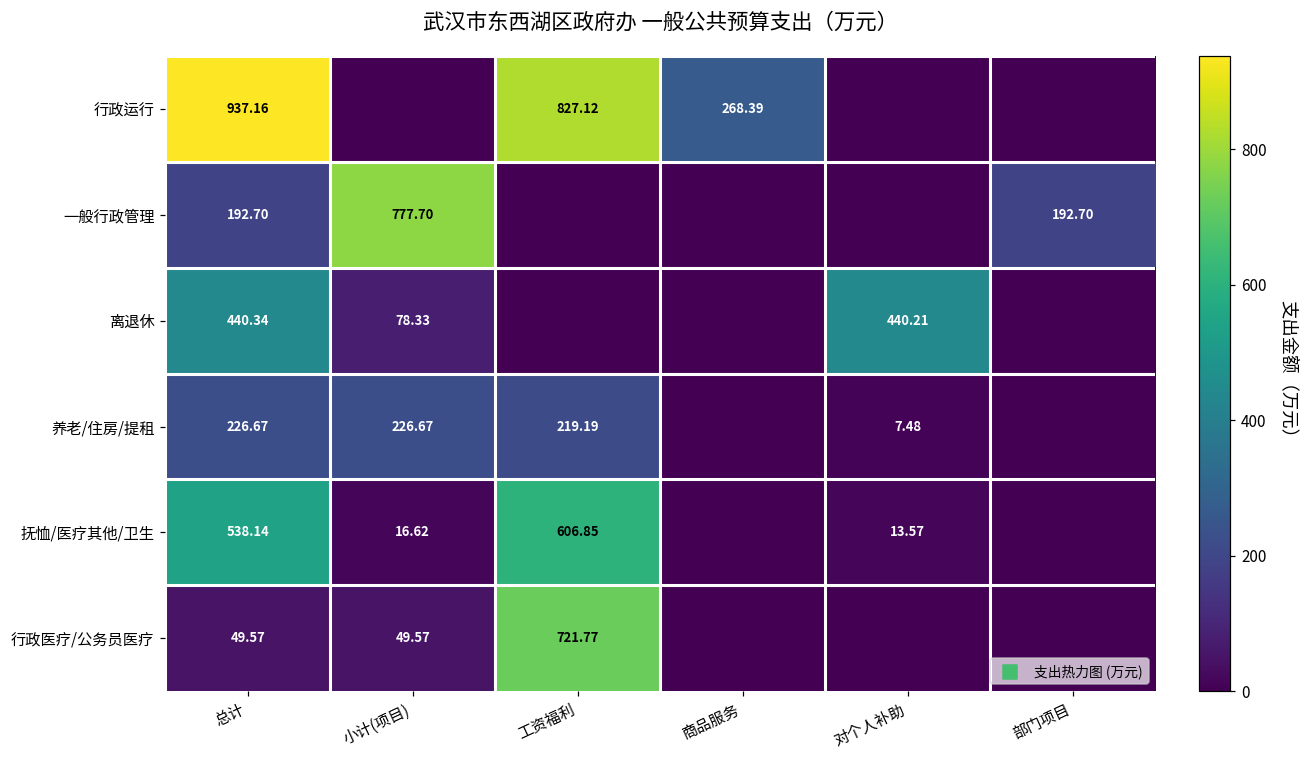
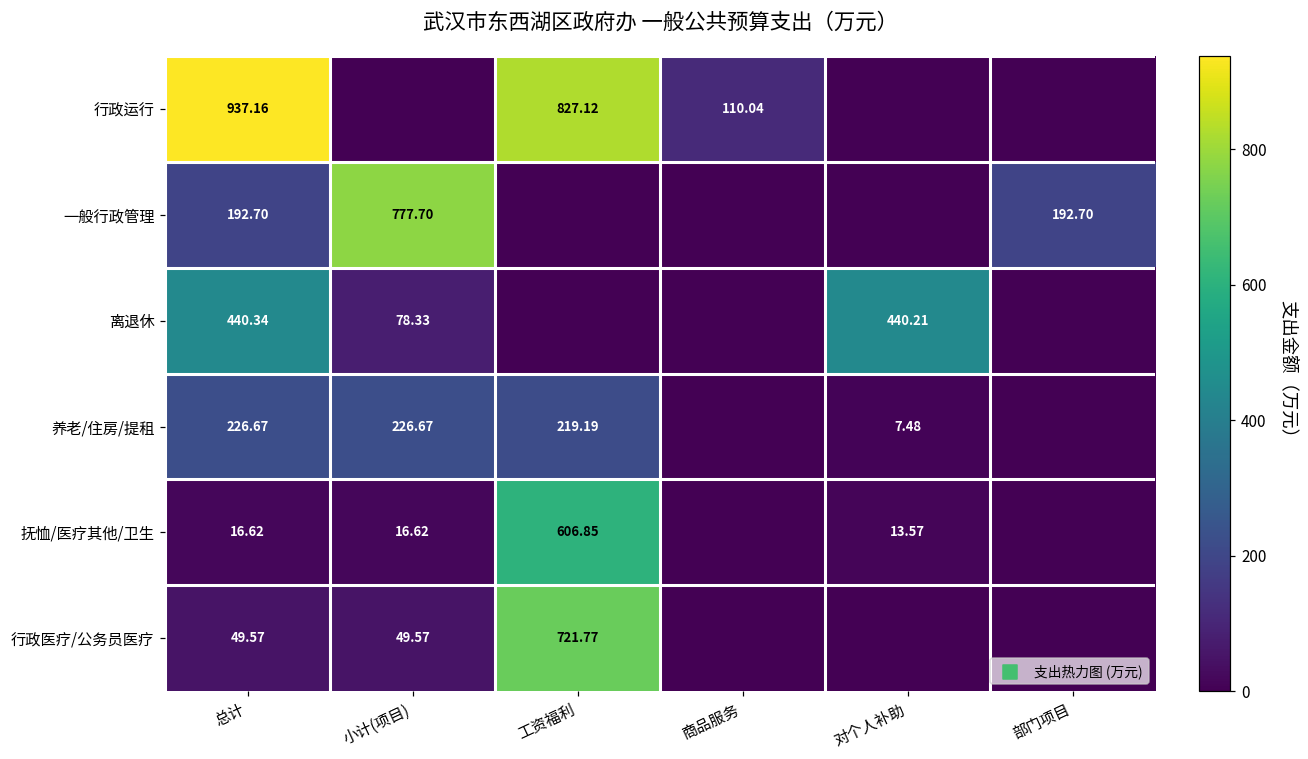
行政运行, 商品服务: 268.39 -> 110.04
抚恤/医疗其他/卫生, 总计: 538.14 -> 16.62
